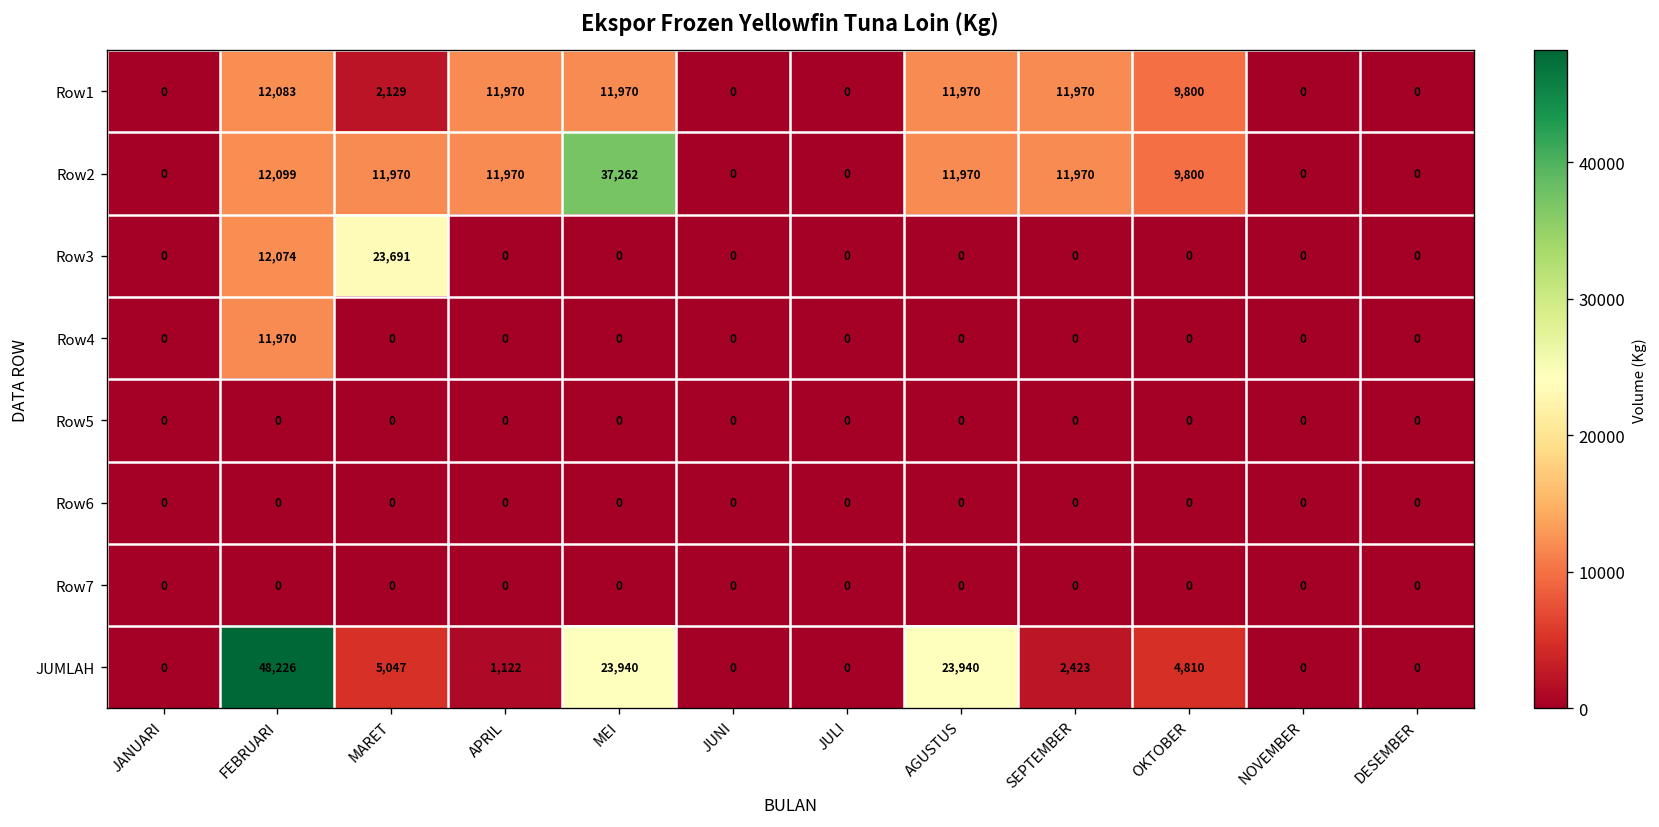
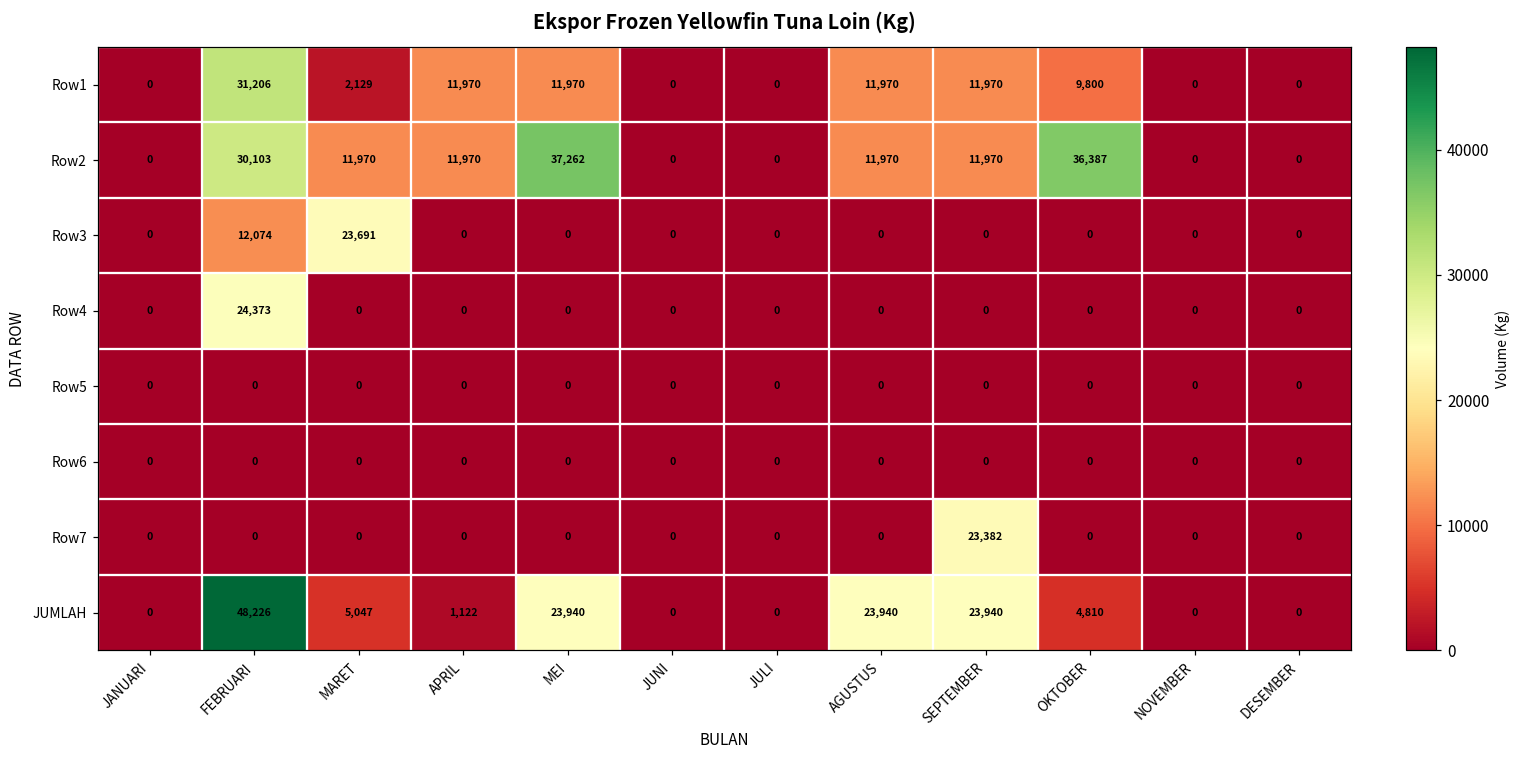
Row1, FEBRUARI: 12,083 -> 31,206
Row2, FEBRUARI: 12,099 -> 30,103
Row2, OKTOBER: 9,800 -> 36,387
Row4, FEBRUARI: 11,970 -> 24,373
Row7, SEPTEMBER: 0 -> 23,382
JUMLAH, SEPTEMBER: 2,423 -> 23,940
